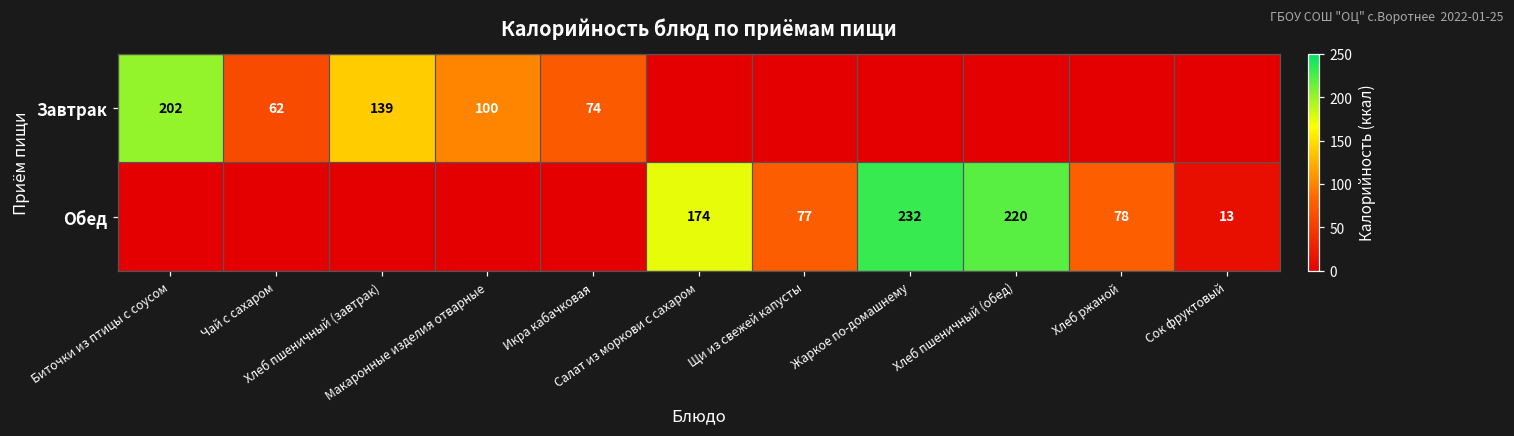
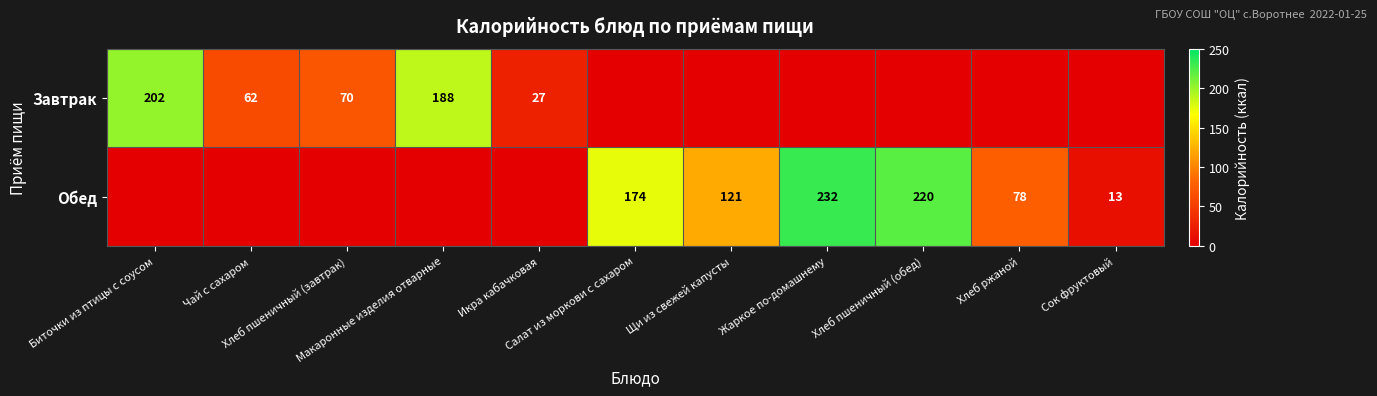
Завтрак, Хлеб пшеничный (завтрак): 139 -> 70
Завтрак, Макаронные изделия отварные: 100 -> 188
Завтрак, Икра кабачковая: 74 -> 27
Обед, Щи из свежей капусты: 77 -> 121
